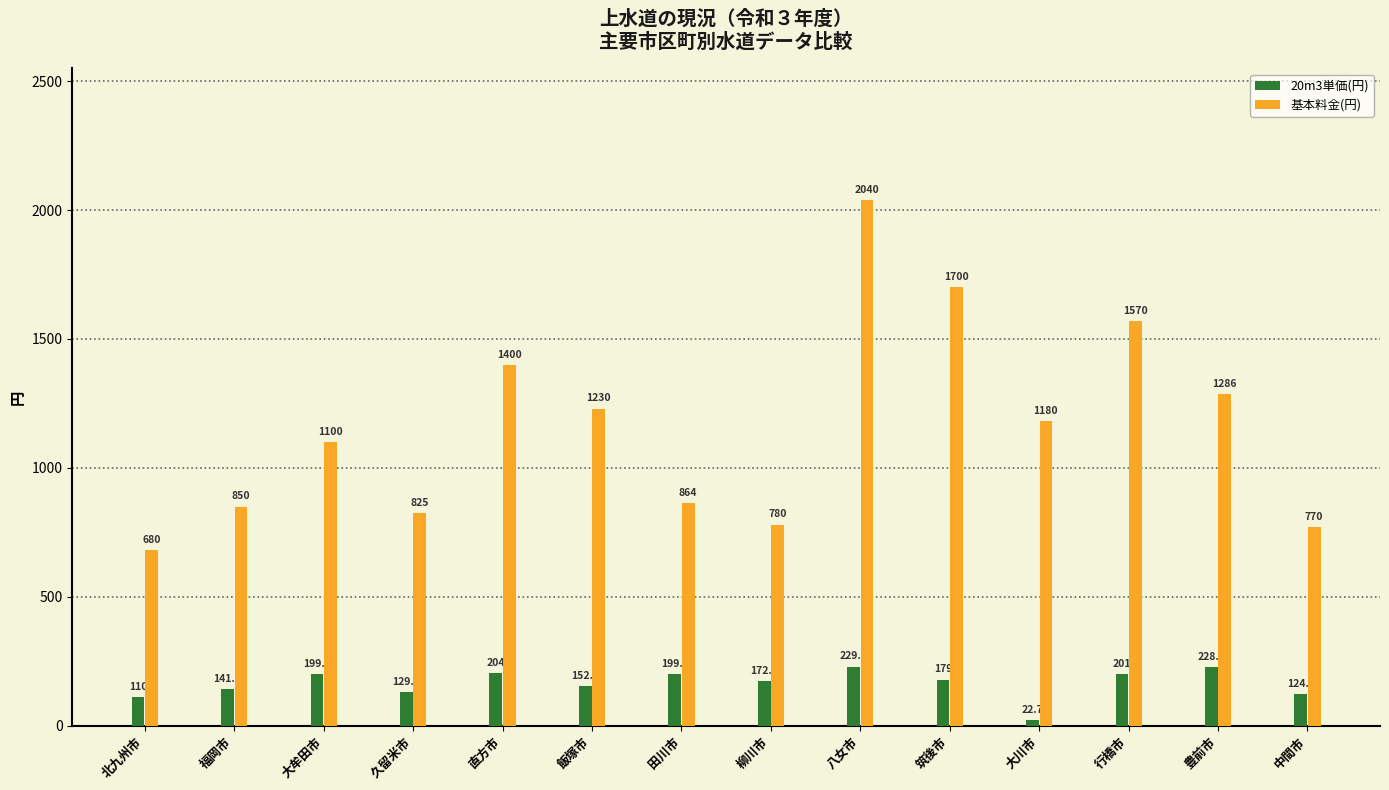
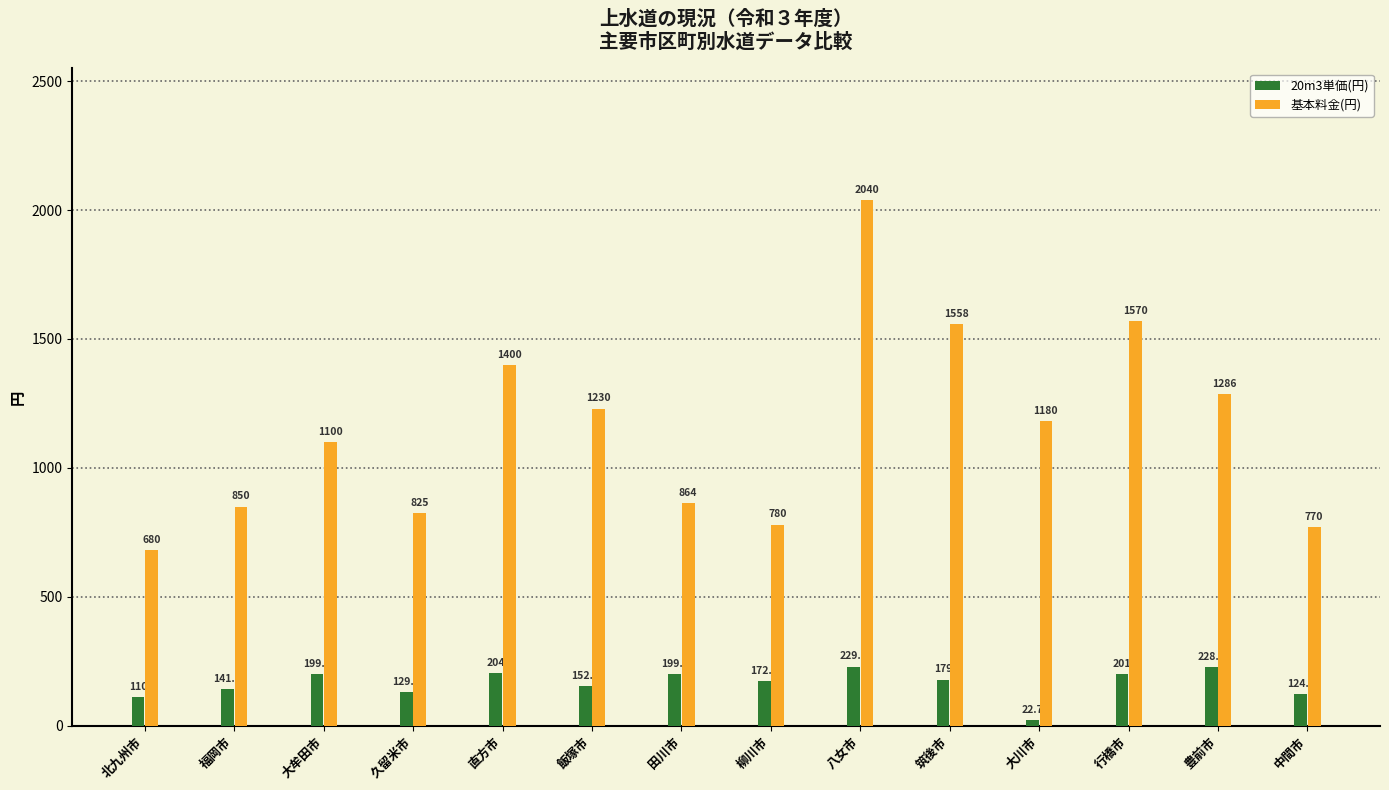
基本料金(円), 筑後市: 1700 -> 1558
